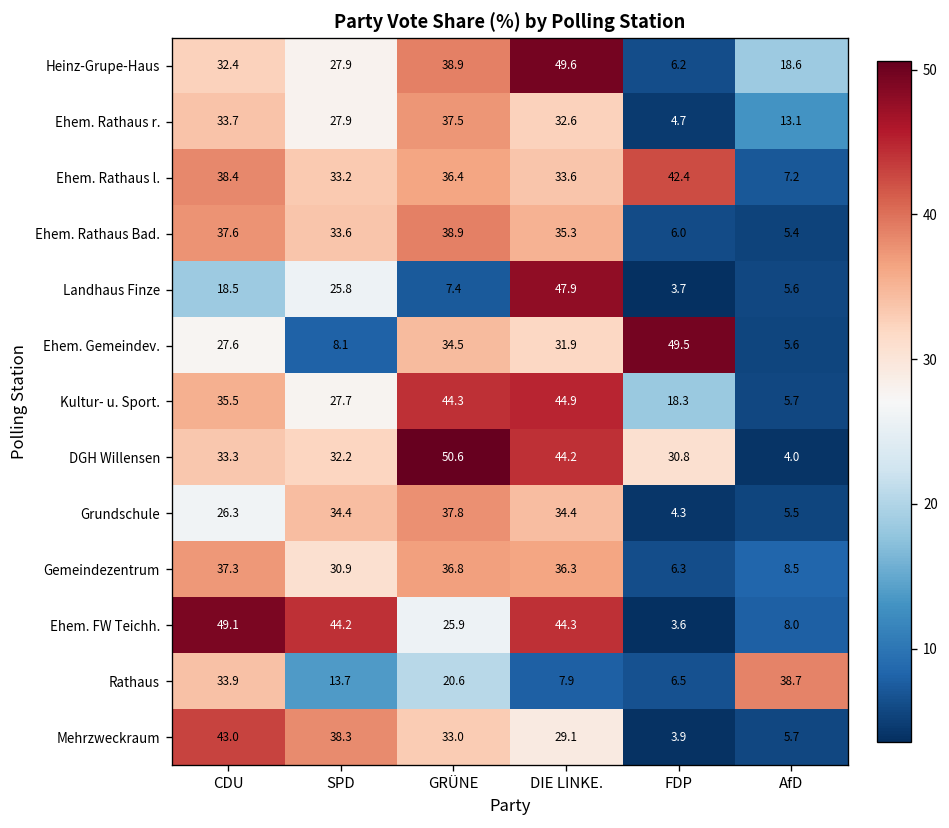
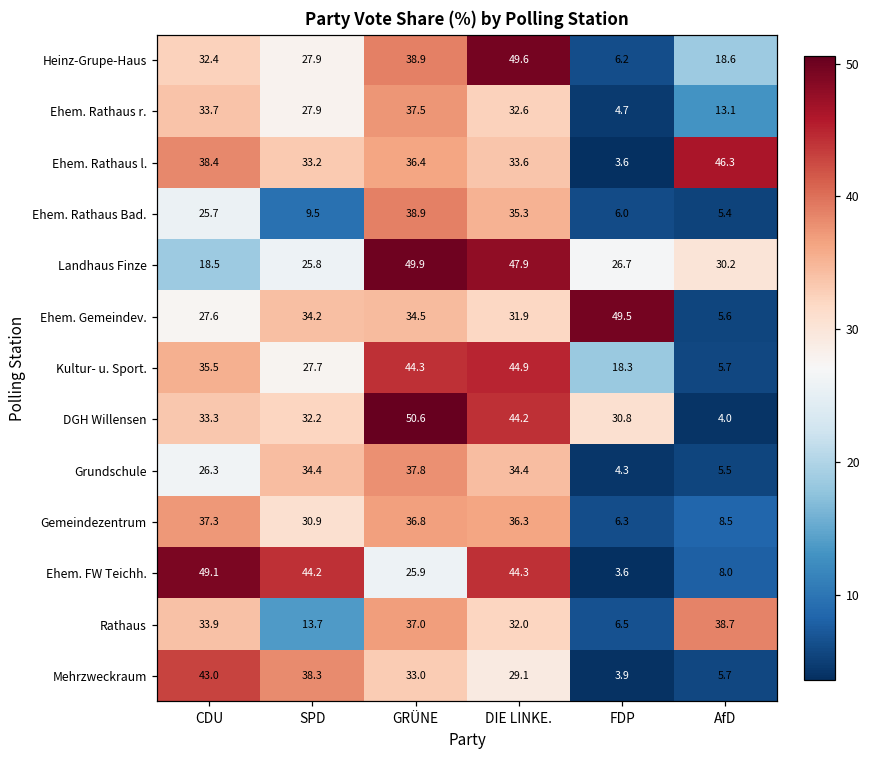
Ehem. Rathaus l., FDP: 42.4 -> 3.6
Ehem. Rathaus l., AfD: 7.2 -> 46.3
Ehem. Rathaus Bad., CDU: 37.6 -> 25.7
Ehem. Rathaus Bad., SPD: 33.6 -> 9.5
Landhaus Finze, GRÜNE: 7.4 -> 49.9
Landhaus Finze, FDP: 3.7 -> 26.7
Landhaus Finze, AfD: 5.6 -> 30.2
Ehem. Gemeindev., SPD: 8.1 -> 34.2
Rathaus, GRÜNE: 20.6 -> 37.0
Rathaus, DIE LINKE.: 7.9 -> 32.0
